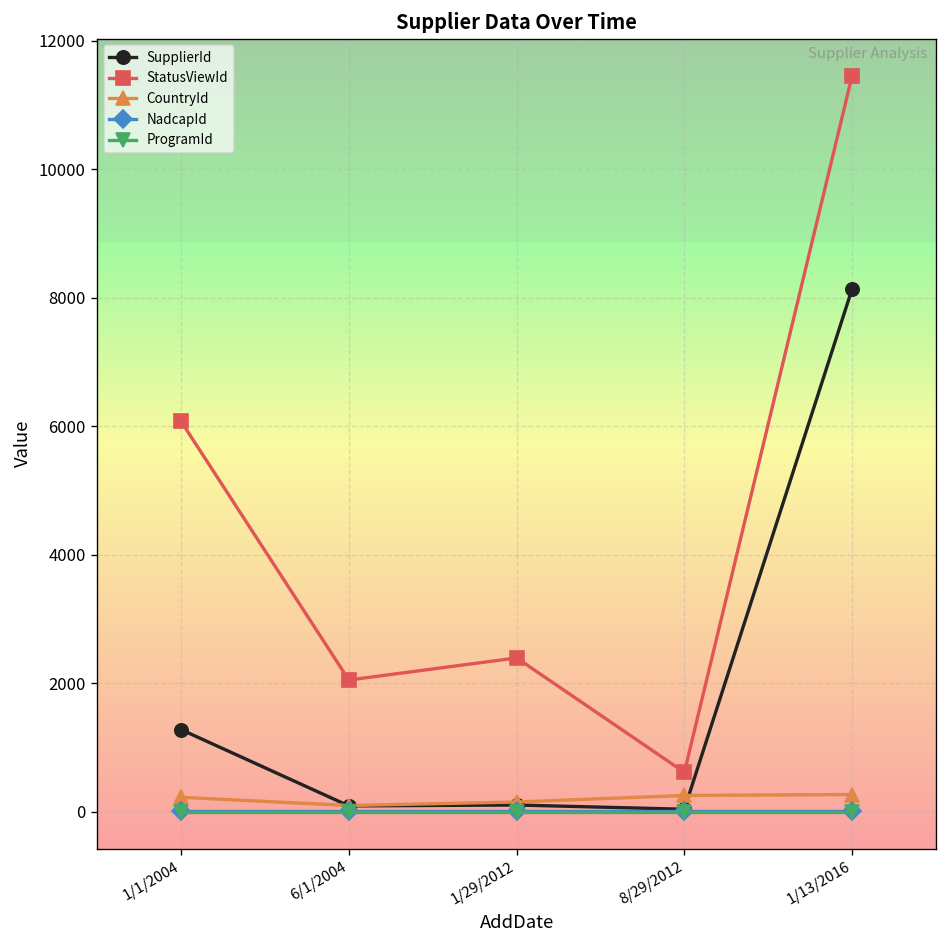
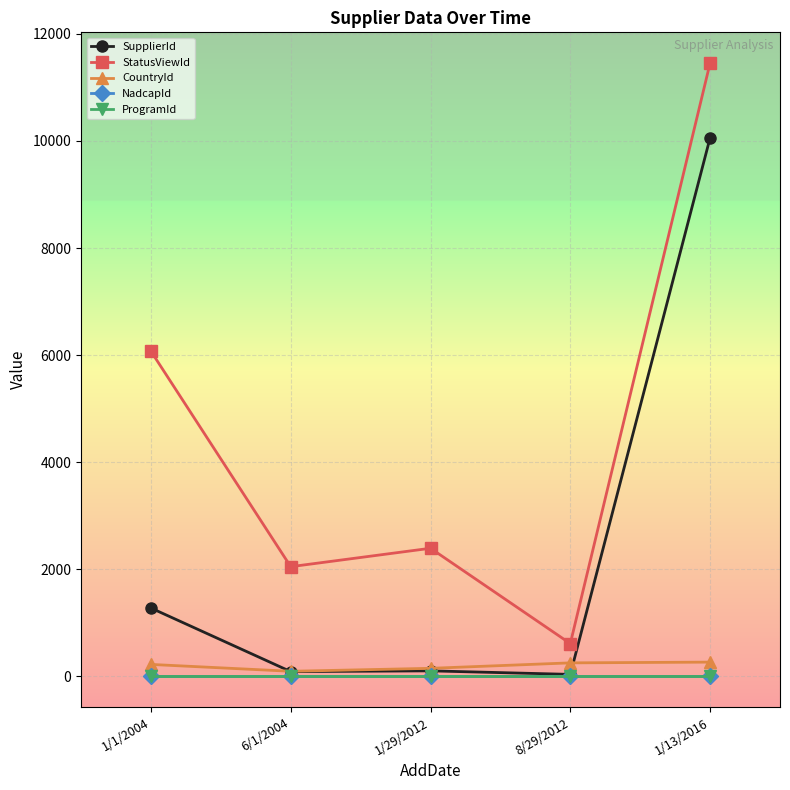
SupplierId, 1/13/2016: 8100 -> 10100
